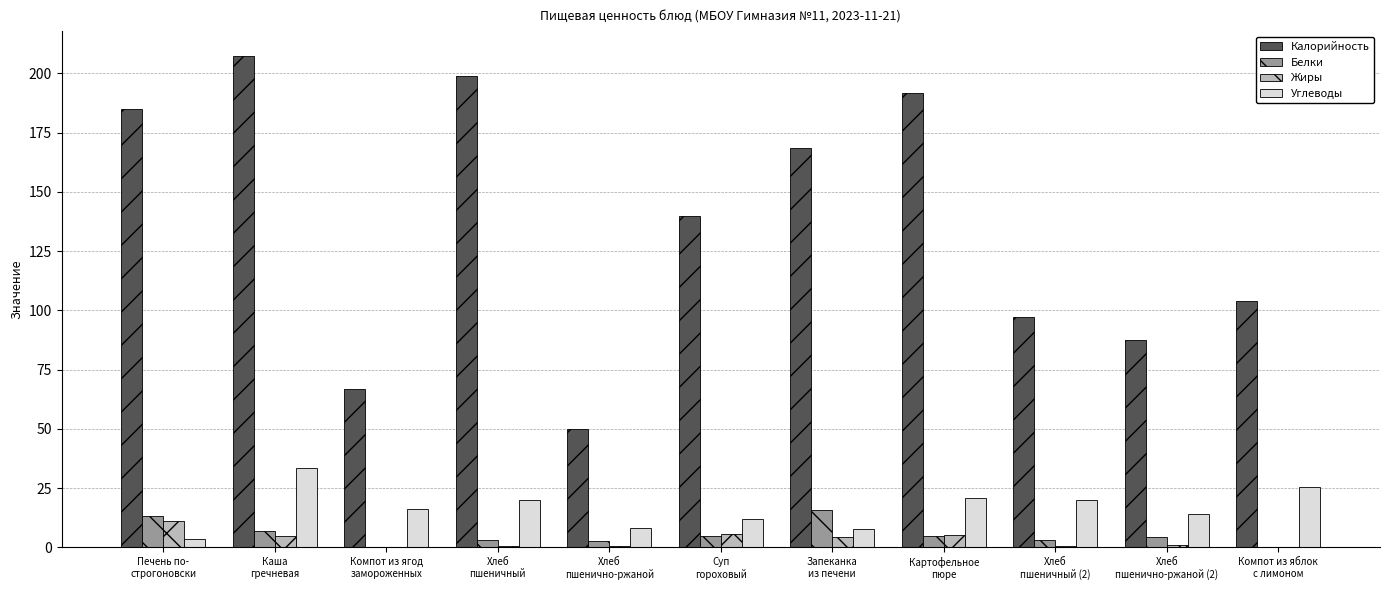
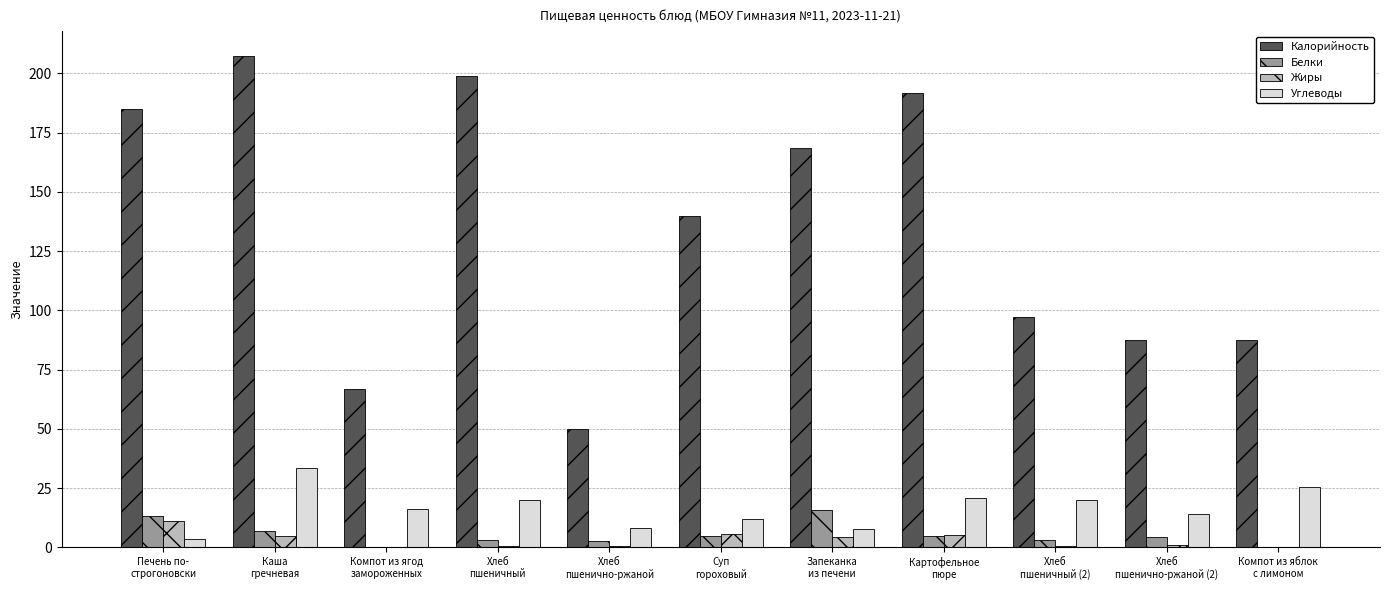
Калорийность, Компот из яблок с лимоном: 104 -> 88
